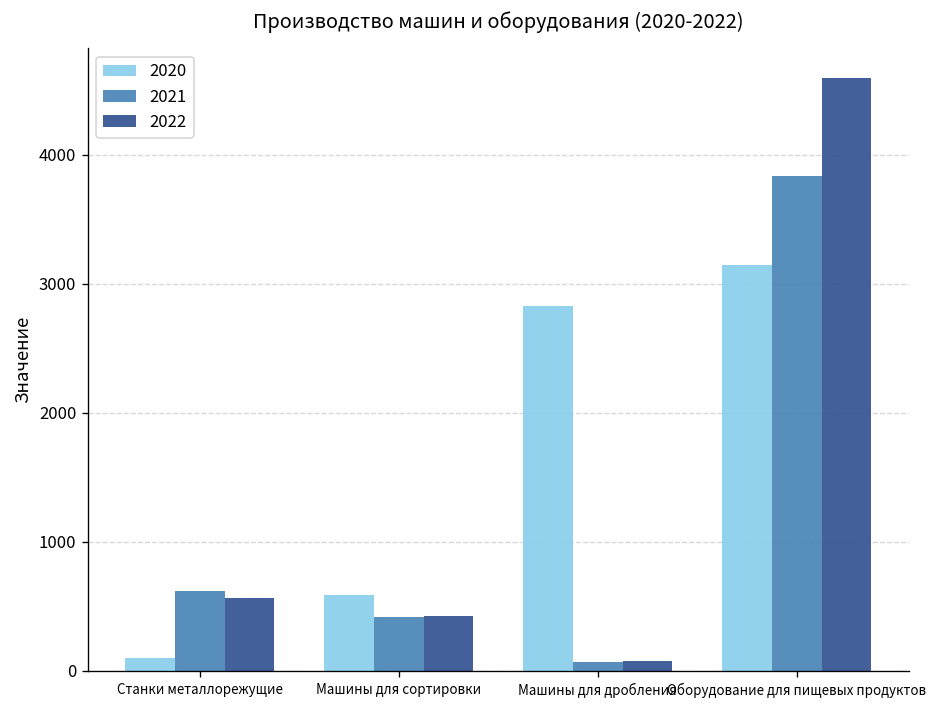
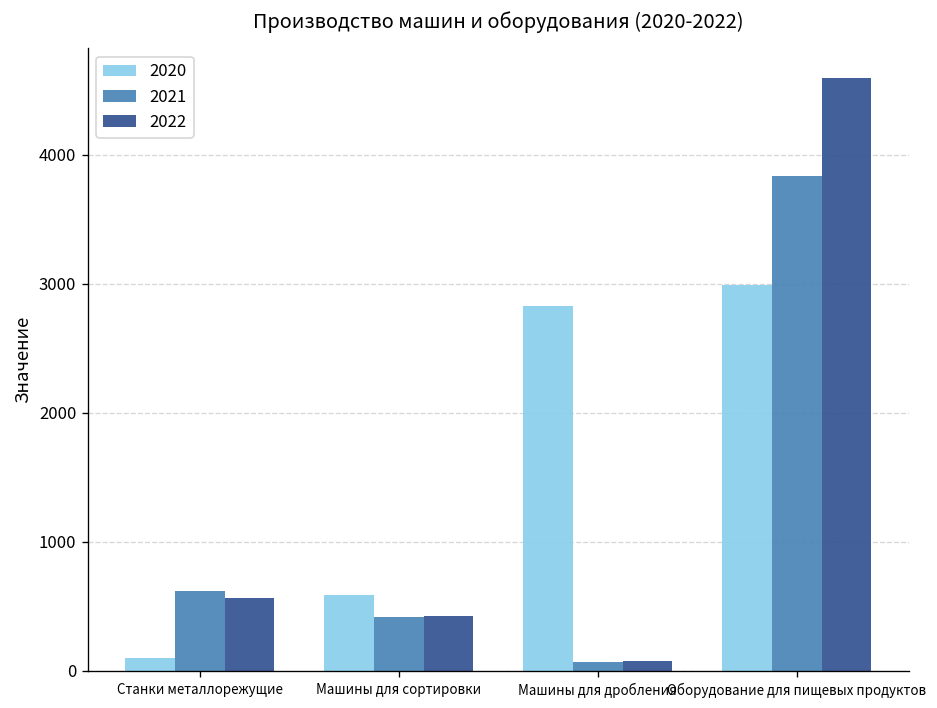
2020, Оборудование для пищевых продуктов: 3140 -> 2990
